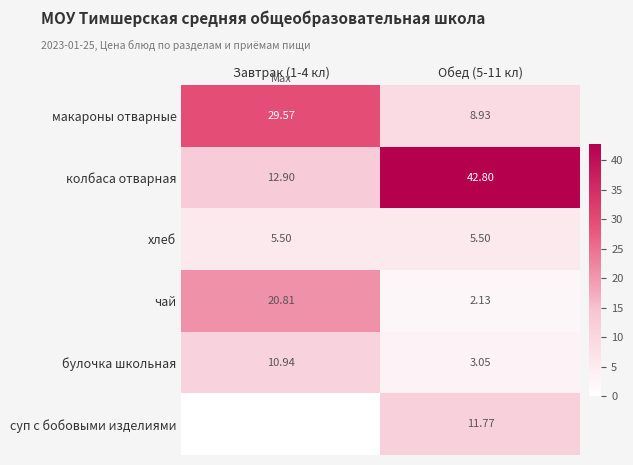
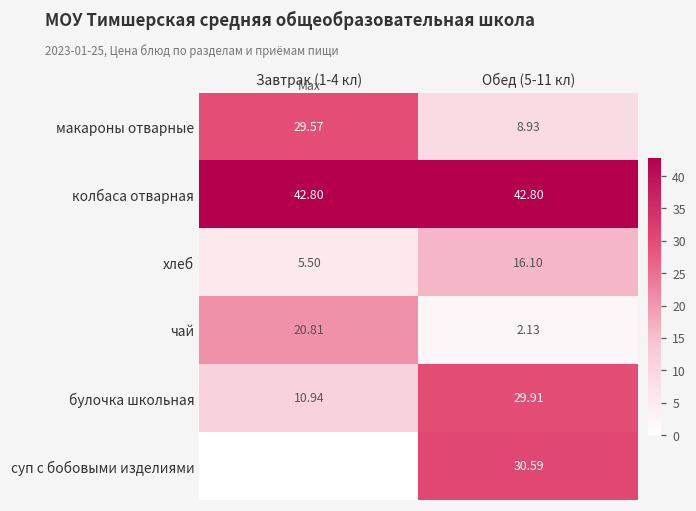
колбаса отварная, Завтрак (1-4 кл): 12.90 -> 42.80
хлеб, Обед (5-11 кл): 5.50 -> 16.10
булочка школьная, Обед (5-11 кл): 3.05 -> 29.91
суп с бобовыми изделиями, Обед (5-11 кл): 11.77 -> 30.59
